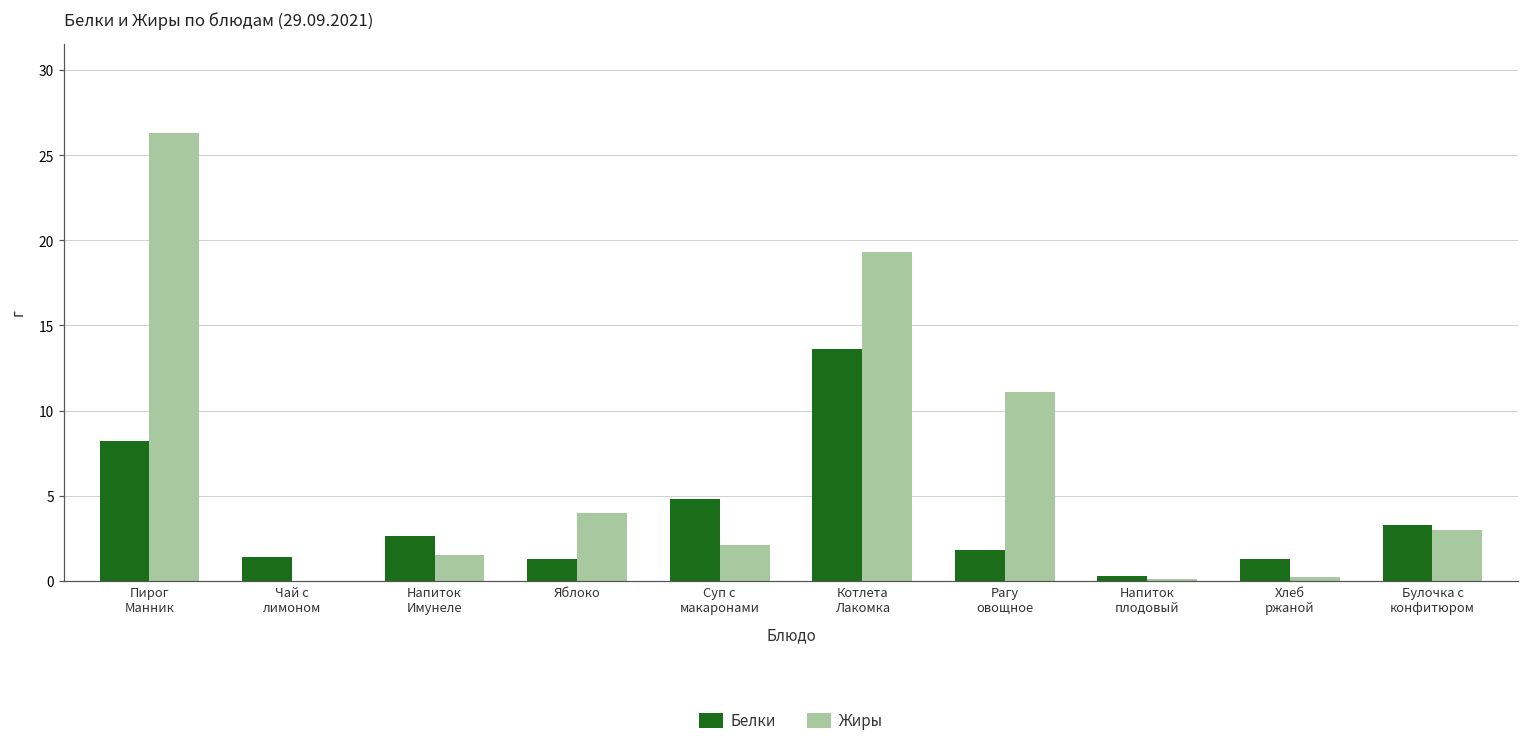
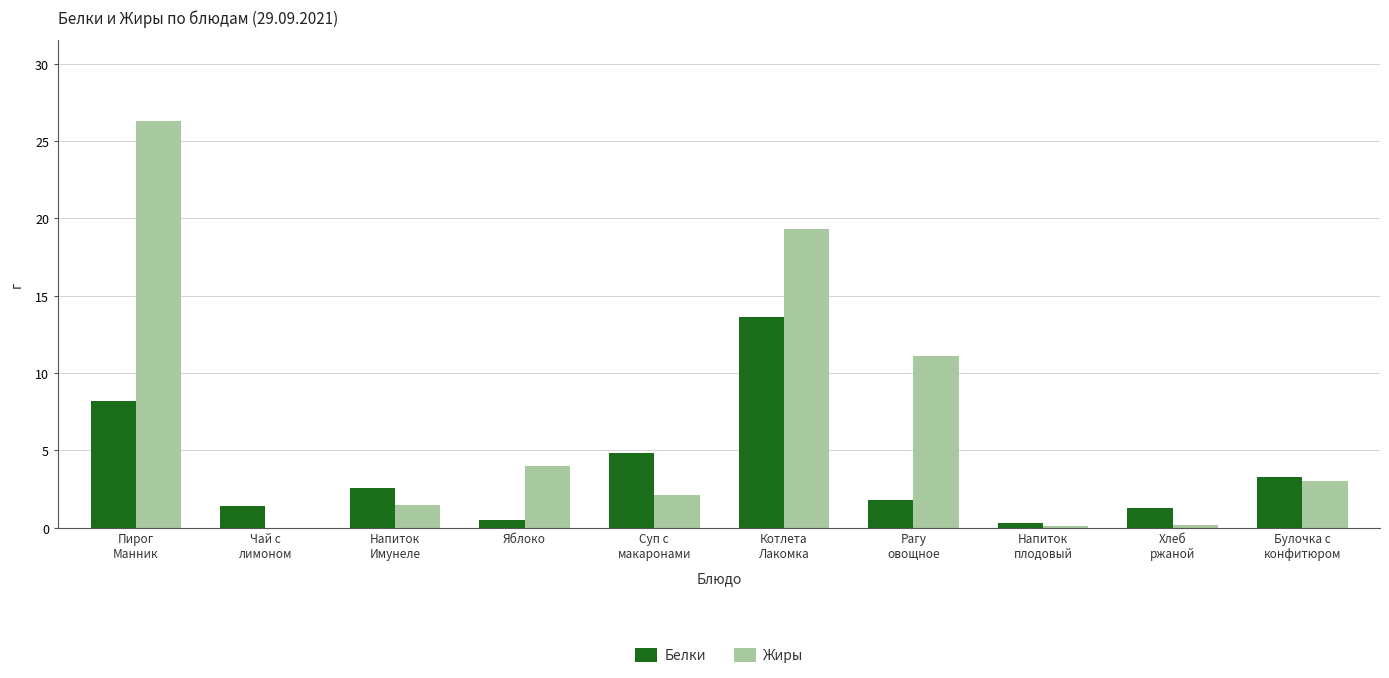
Белки, Яблоко: 1.3 -> 0.5
